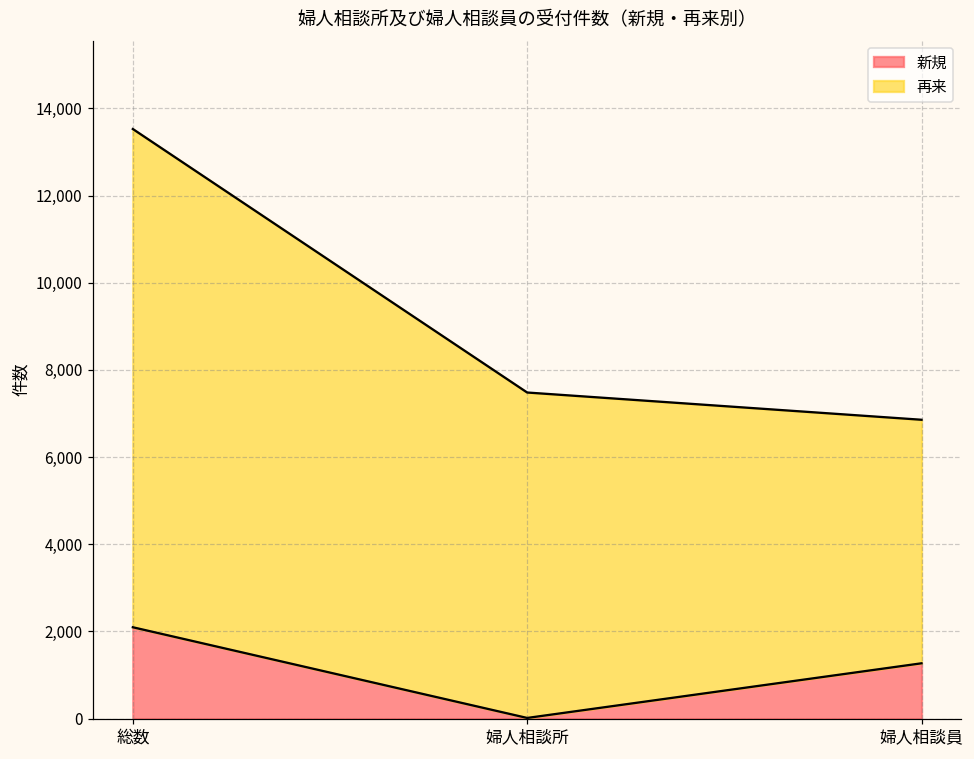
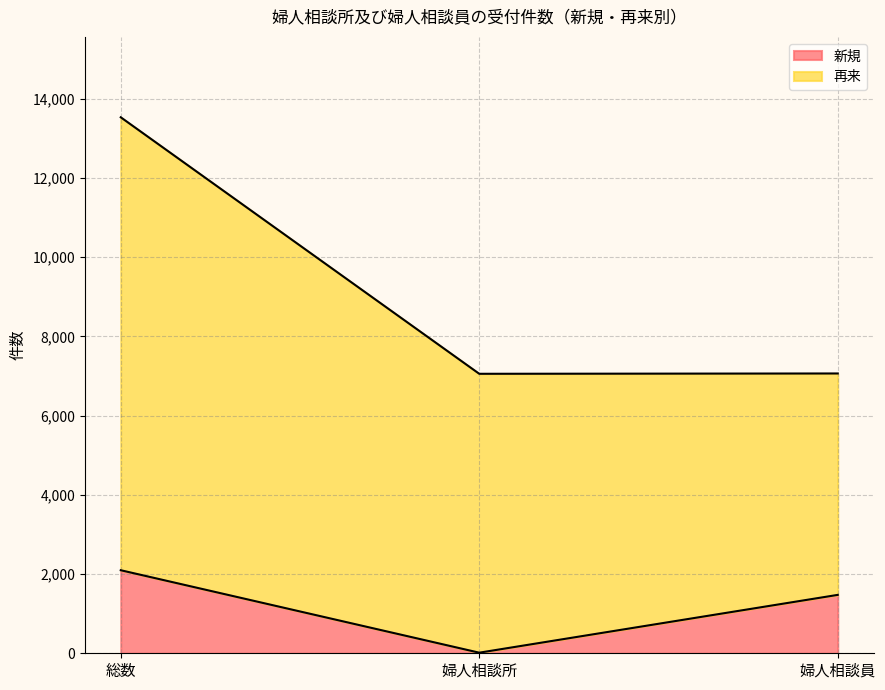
再来, 婦人相談所: 7,500 -> 7,000
新規, 婦人相談員: 1,300 -> 1,500
